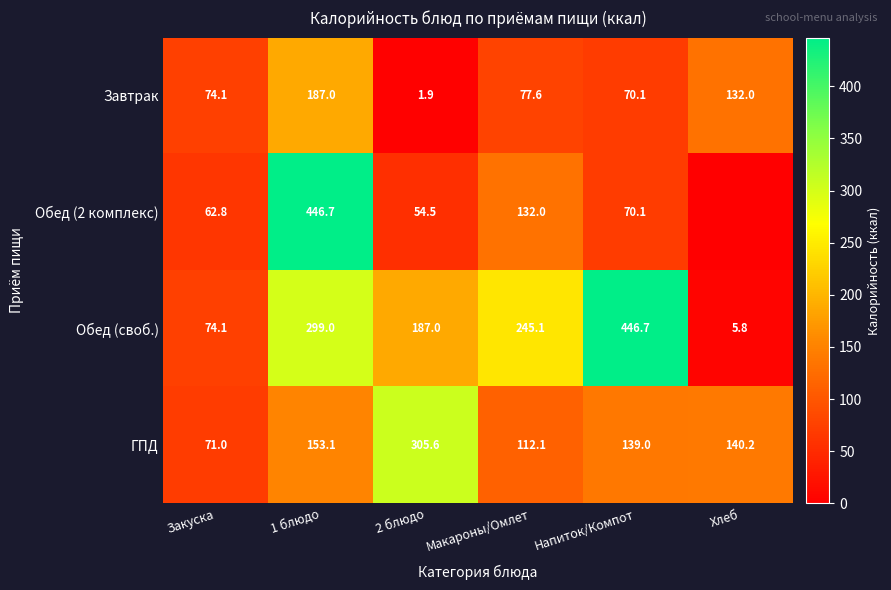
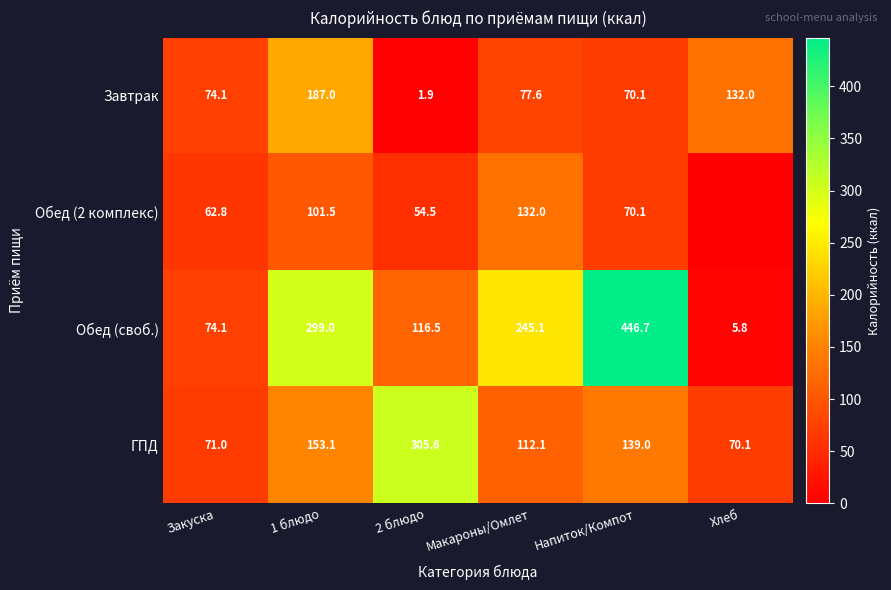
Обед (2 комплекс), 1 блюдо: 446.7 -> 101.5
Обед (своб.), 2 блюдо: 187.0 -> 116.5
ГПД, Хлеб: 140.2 -> 70.1
